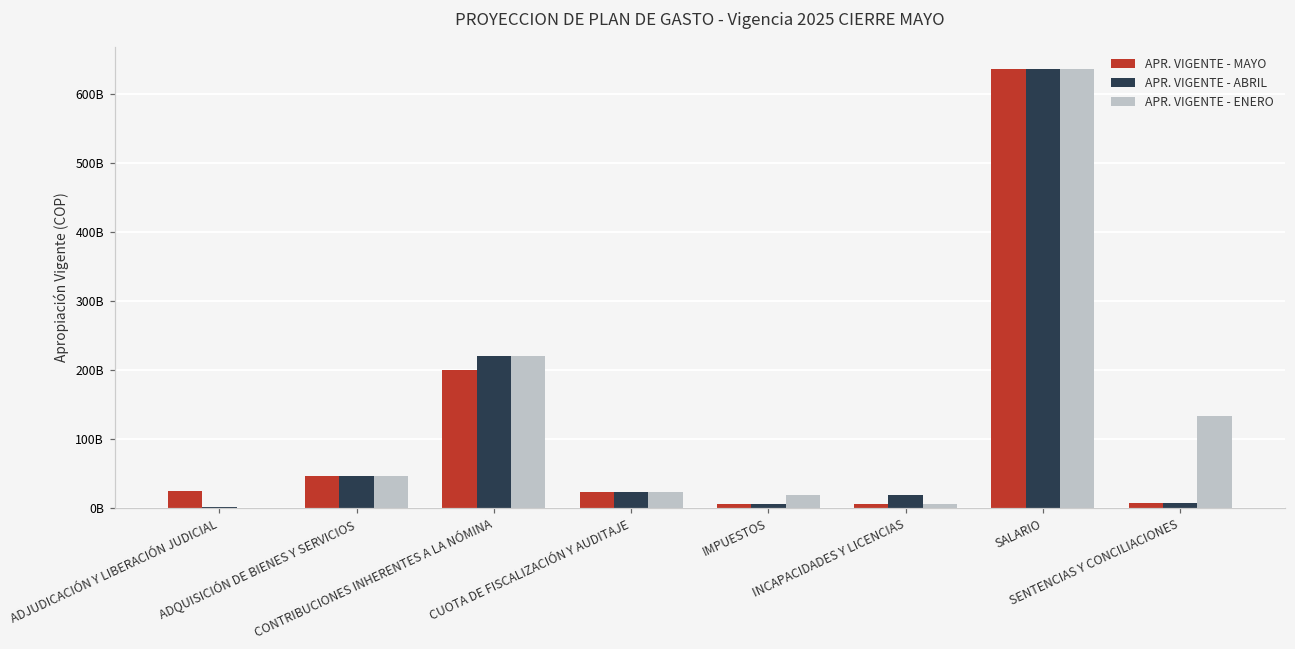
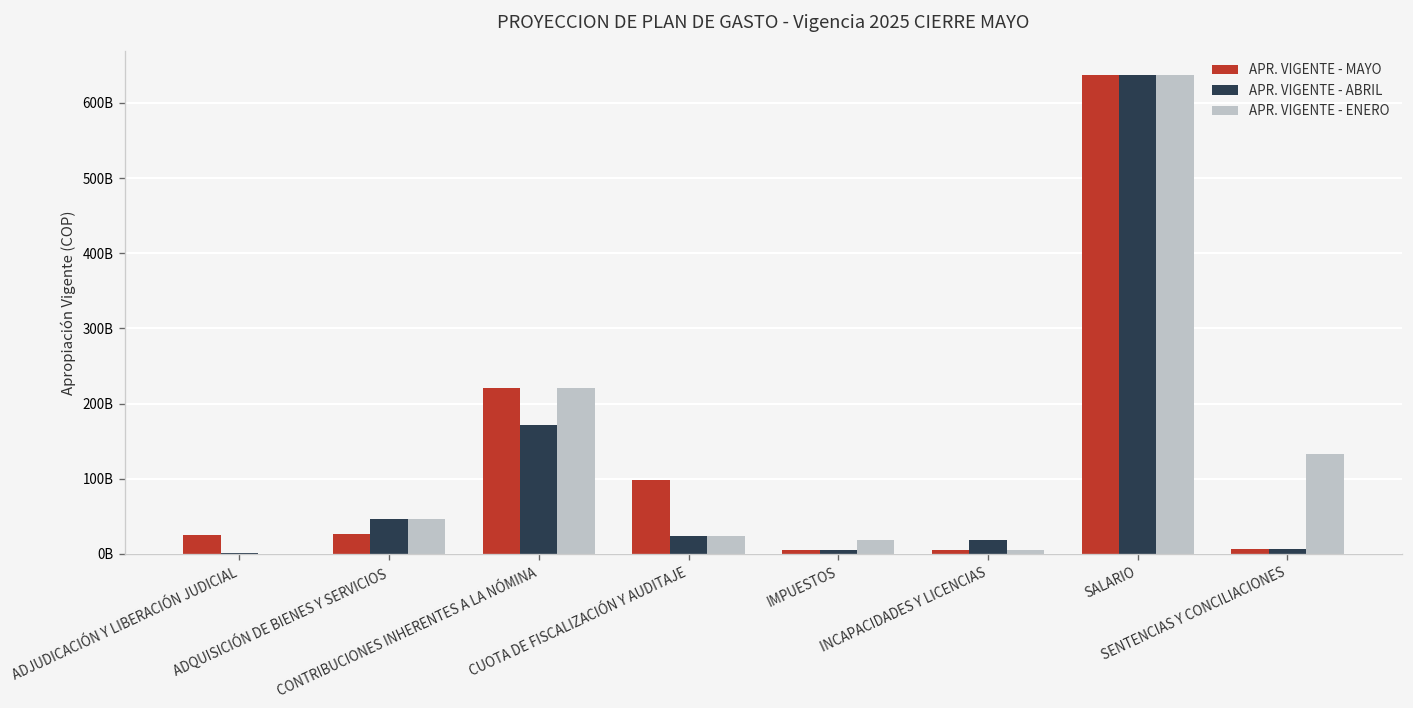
APR. VIGENTE - MAYO, ADQUISICIÓN DE BIENES Y SERVICIOS: 50000000000 -> 30000000000
APR. VIGENTE - MAYO, CONTRIBUCIONES INHERENTES A LA NÓMINA: 200000000000 -> 220000000000
APR. VIGENTE - ABRIL, CONTRIBUCIONES INHERENTES A LA NÓMINA: 220000000000 -> 170000000000
APR. VIGENTE - MAYO, CUOTA DE FISCALIZACIÓN Y AUDITAJE: 20000000000 -> 100000000000
